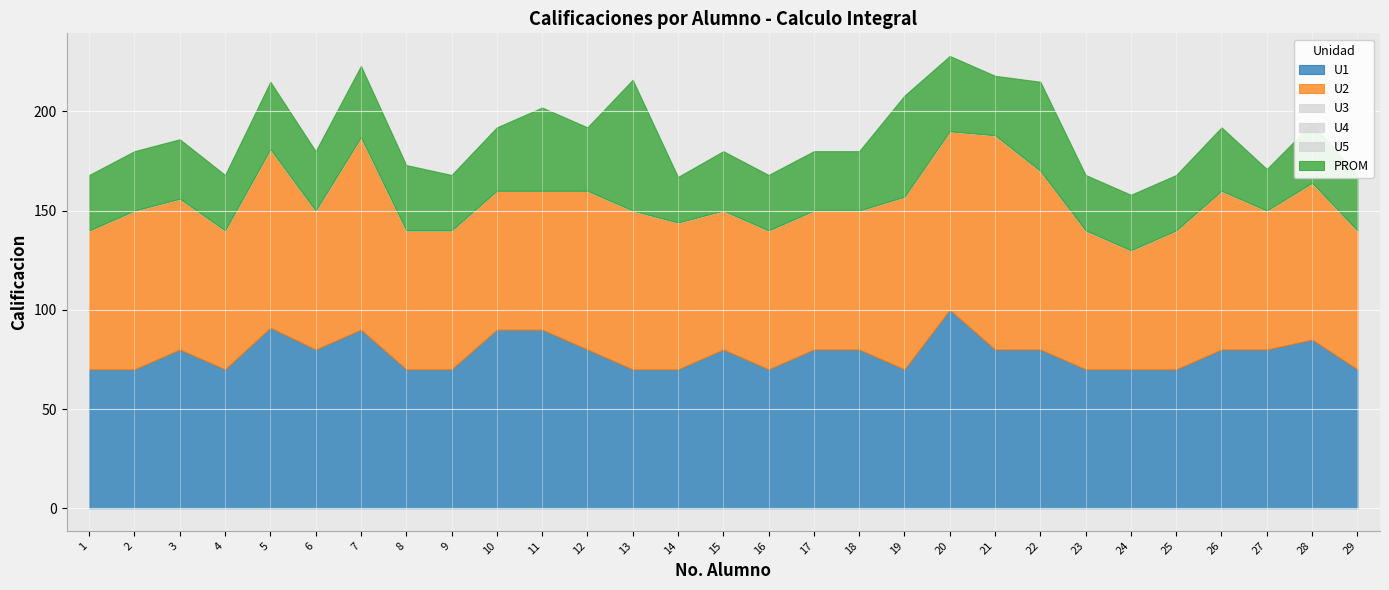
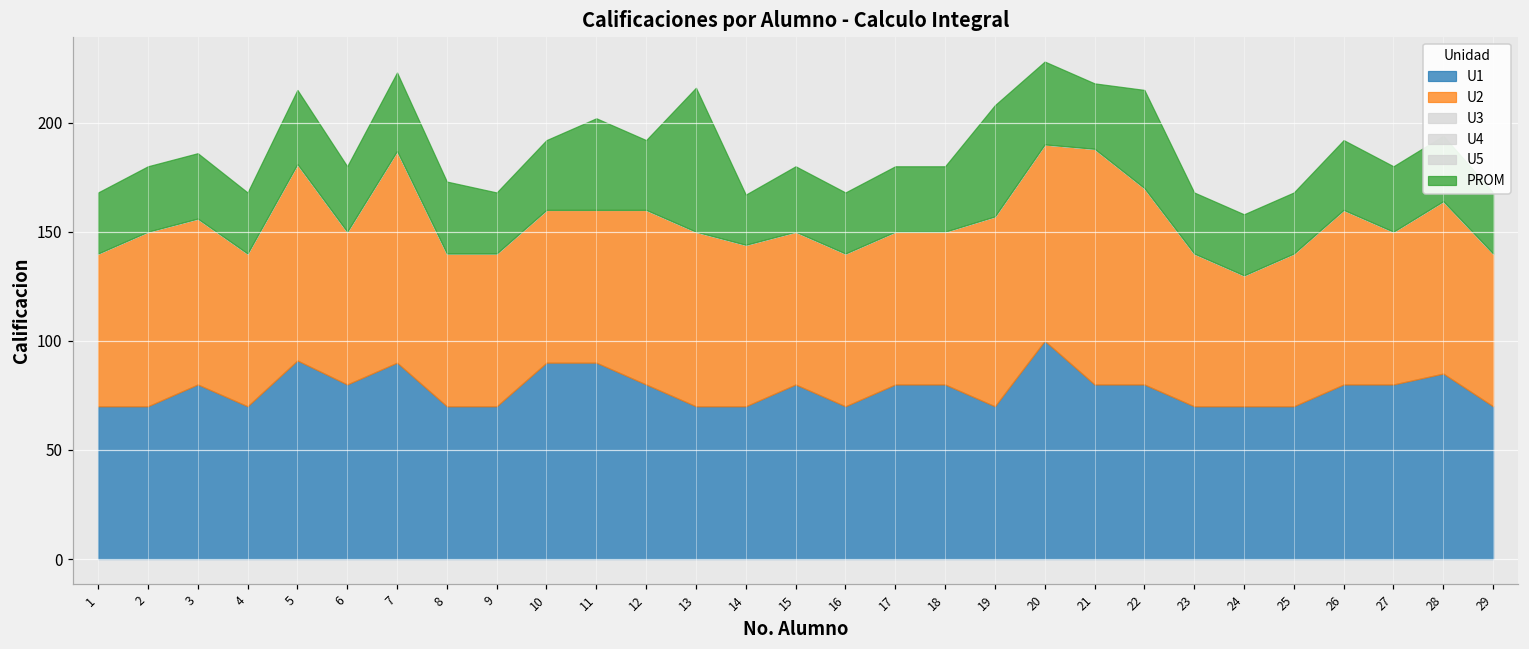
PROM, 27: 21 -> 30
